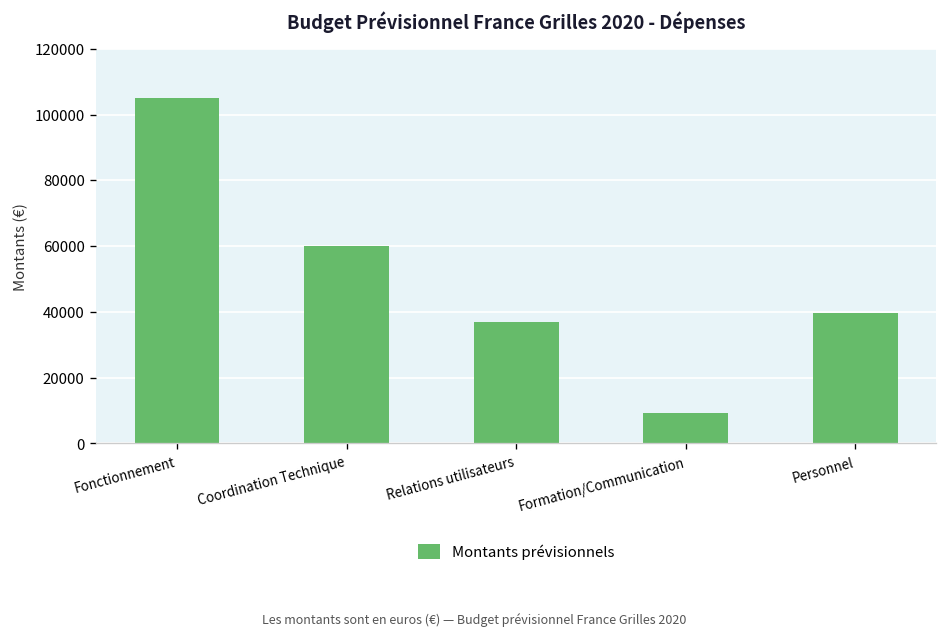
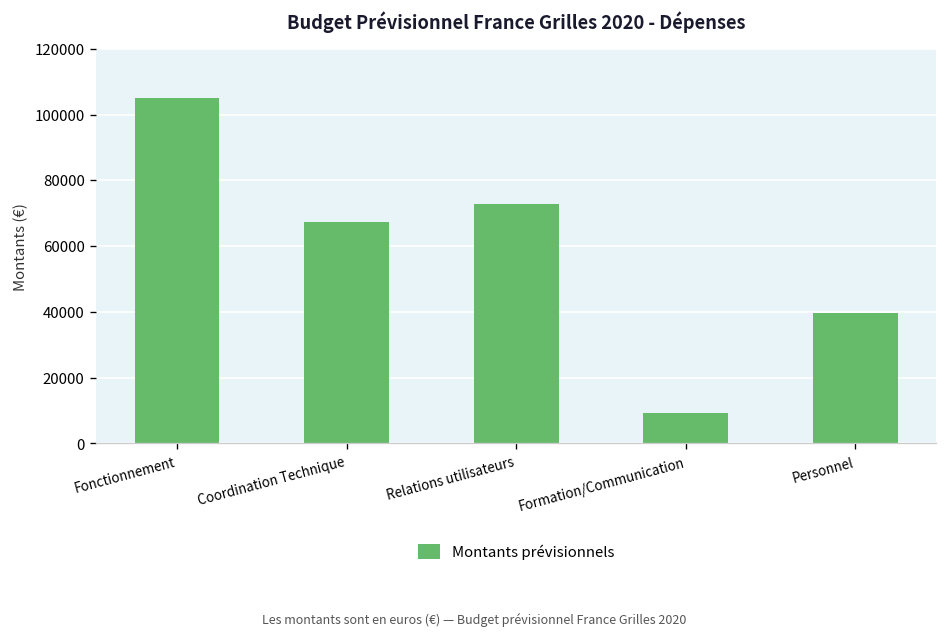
Coordination Technique: 60000 -> 68000
Relations utilisateurs: 37000 -> 73000
